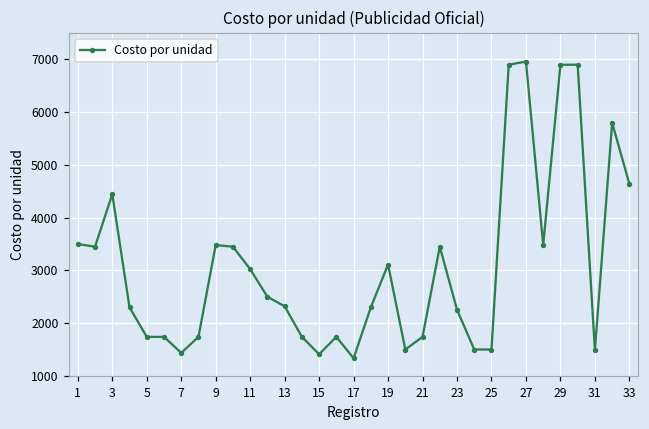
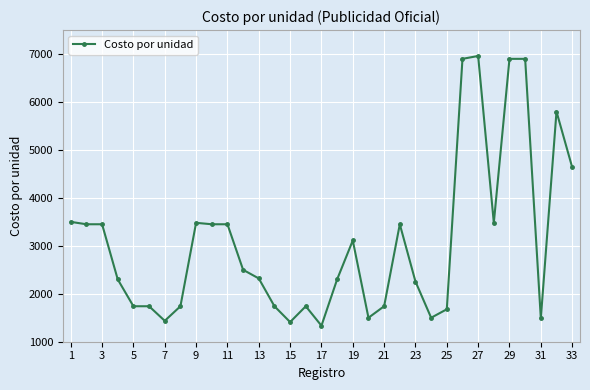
3: 4400 -> 3500
11: 3000 -> 3500
25: 1500 -> 1700
